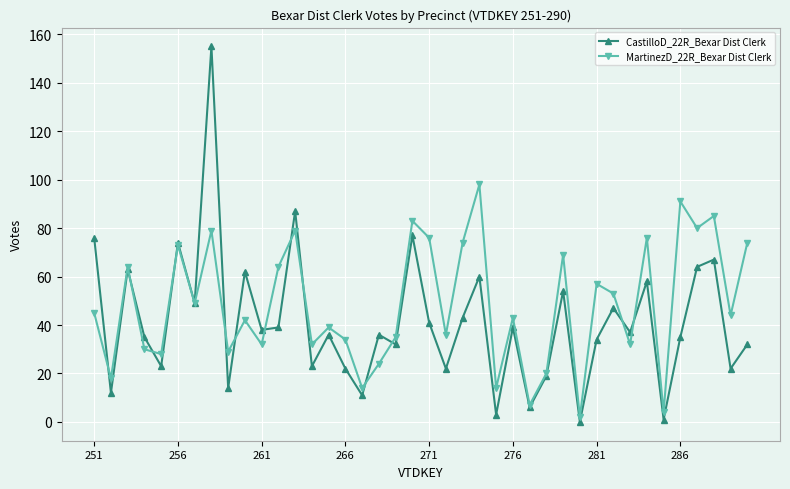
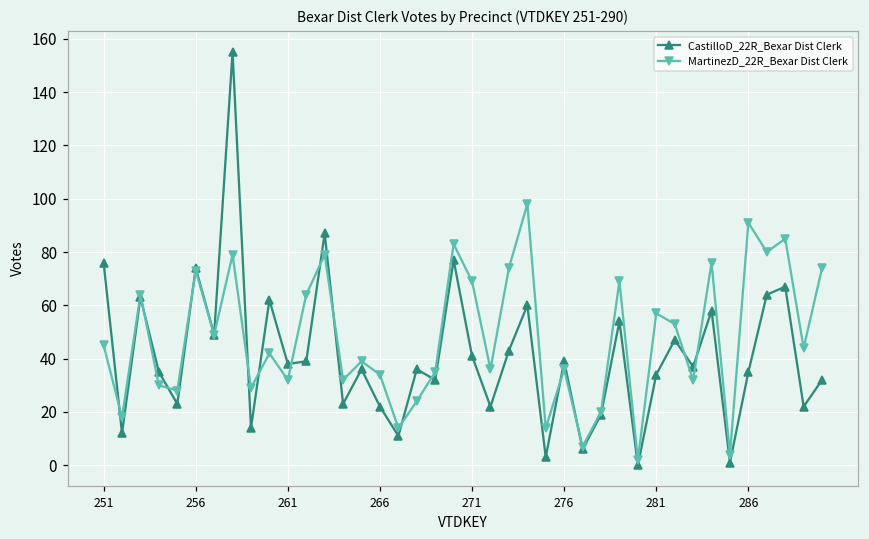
MartinezD_22R_Bexar Dist Clerk, 271: 76 -> 69
MartinezD_22R_Bexar Dist Clerk, 276: 43 -> 36
